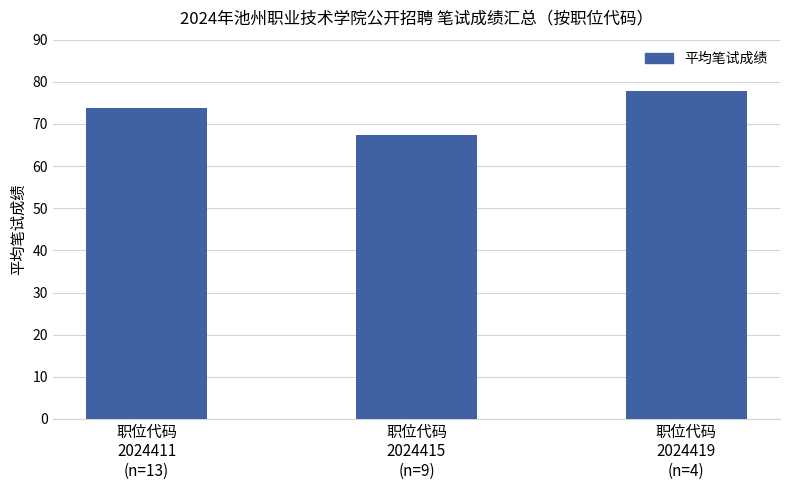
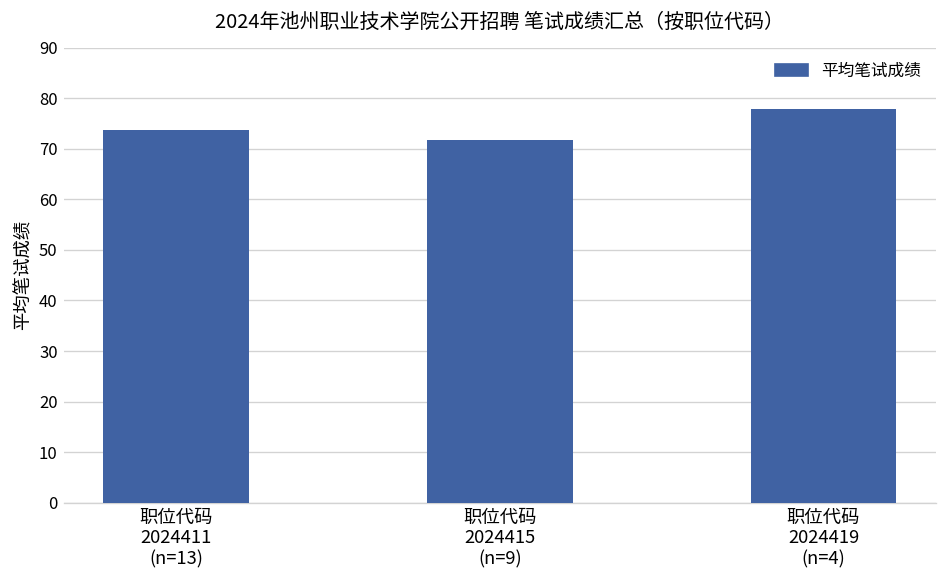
职位代码 2024415 (n=9): 67 -> 72
